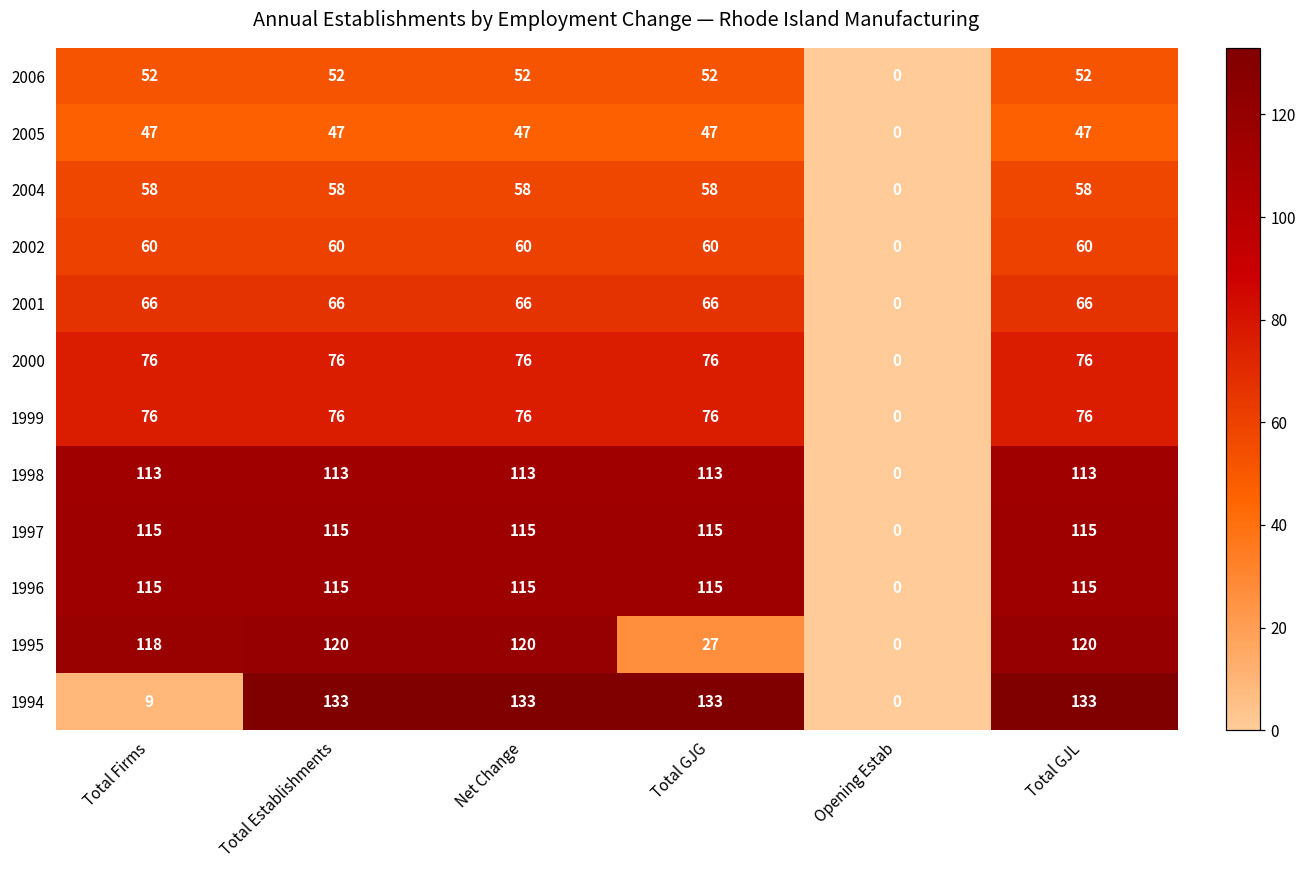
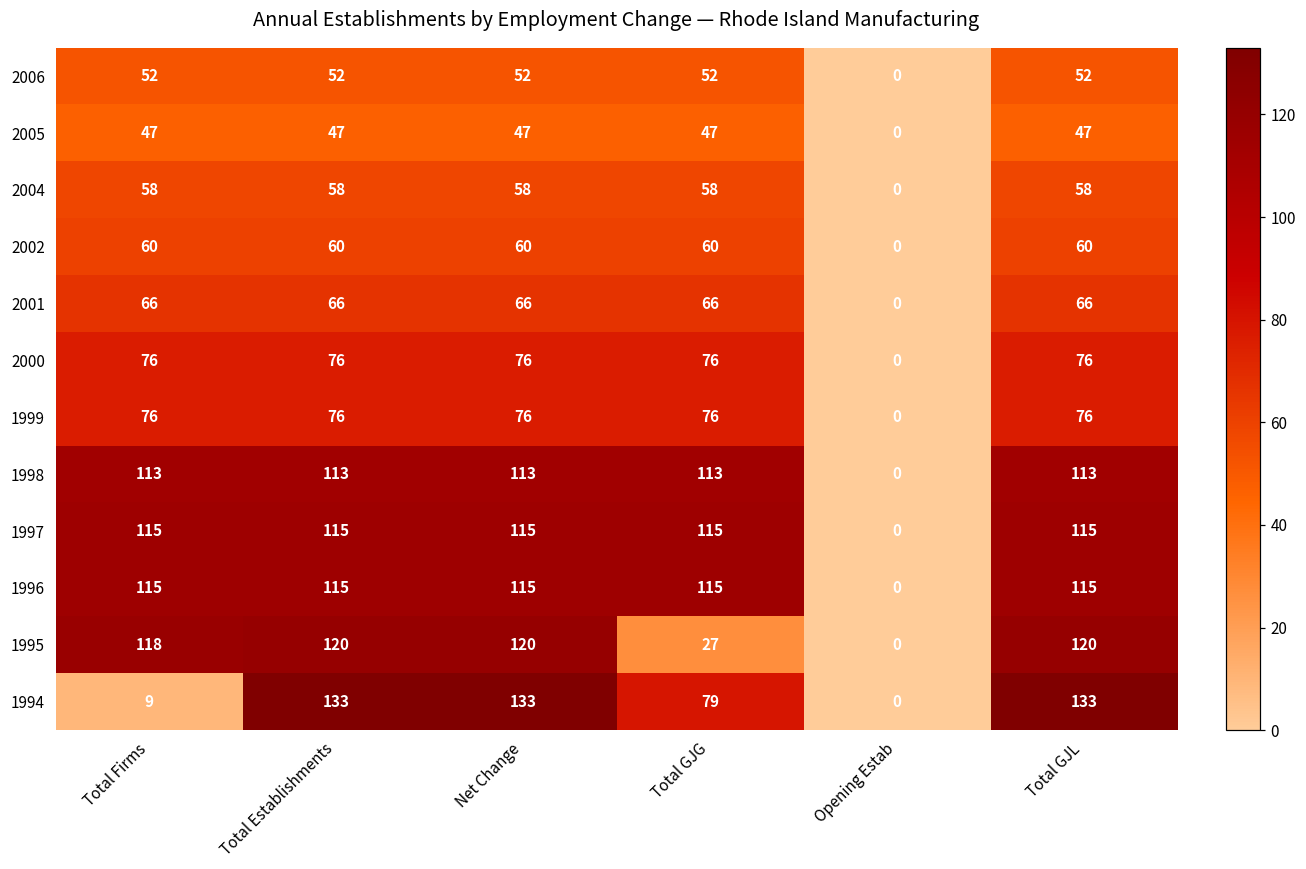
1994, Total GJG: 133 -> 79
